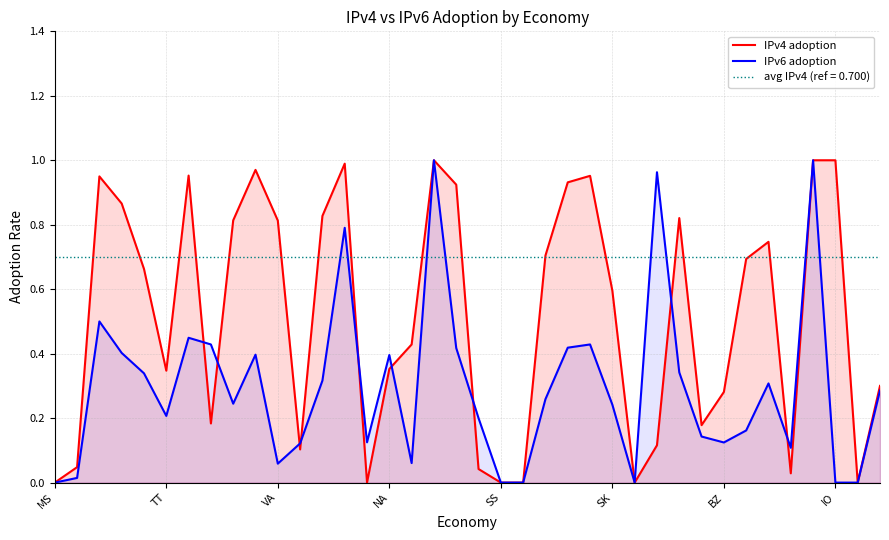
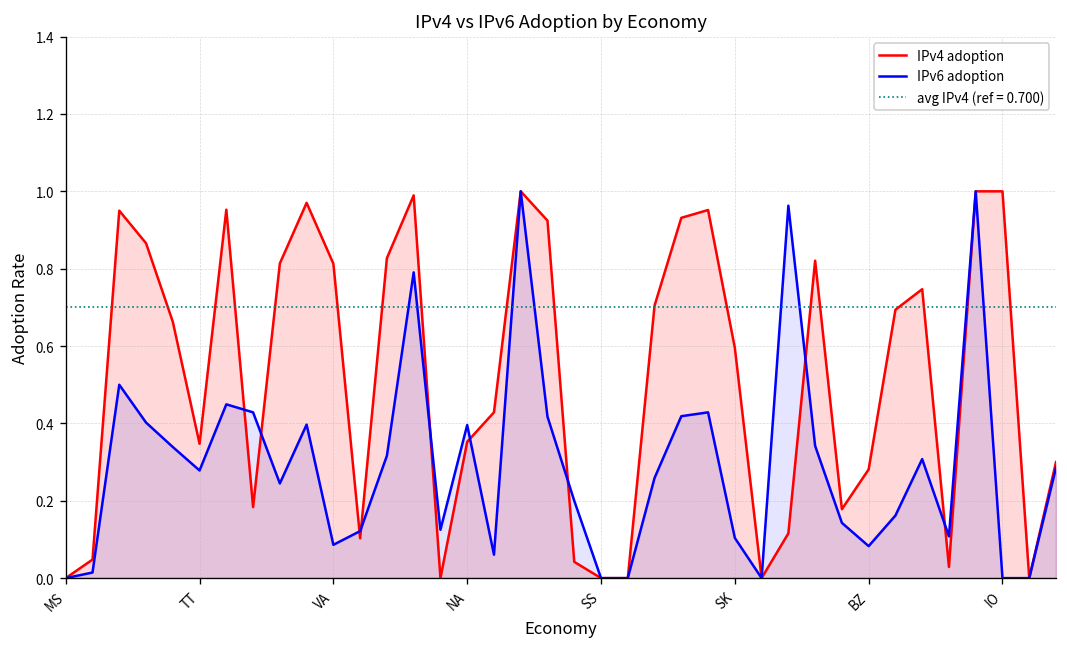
IPv6 adoption, TT: 0.21 -> 0.28
IPv6 adoption, VA: 0.06 -> 0.09
IPv6 adoption, SK: 0.24 -> 0.10
IPv6 adoption, BZ: 0.12 -> 0.08
